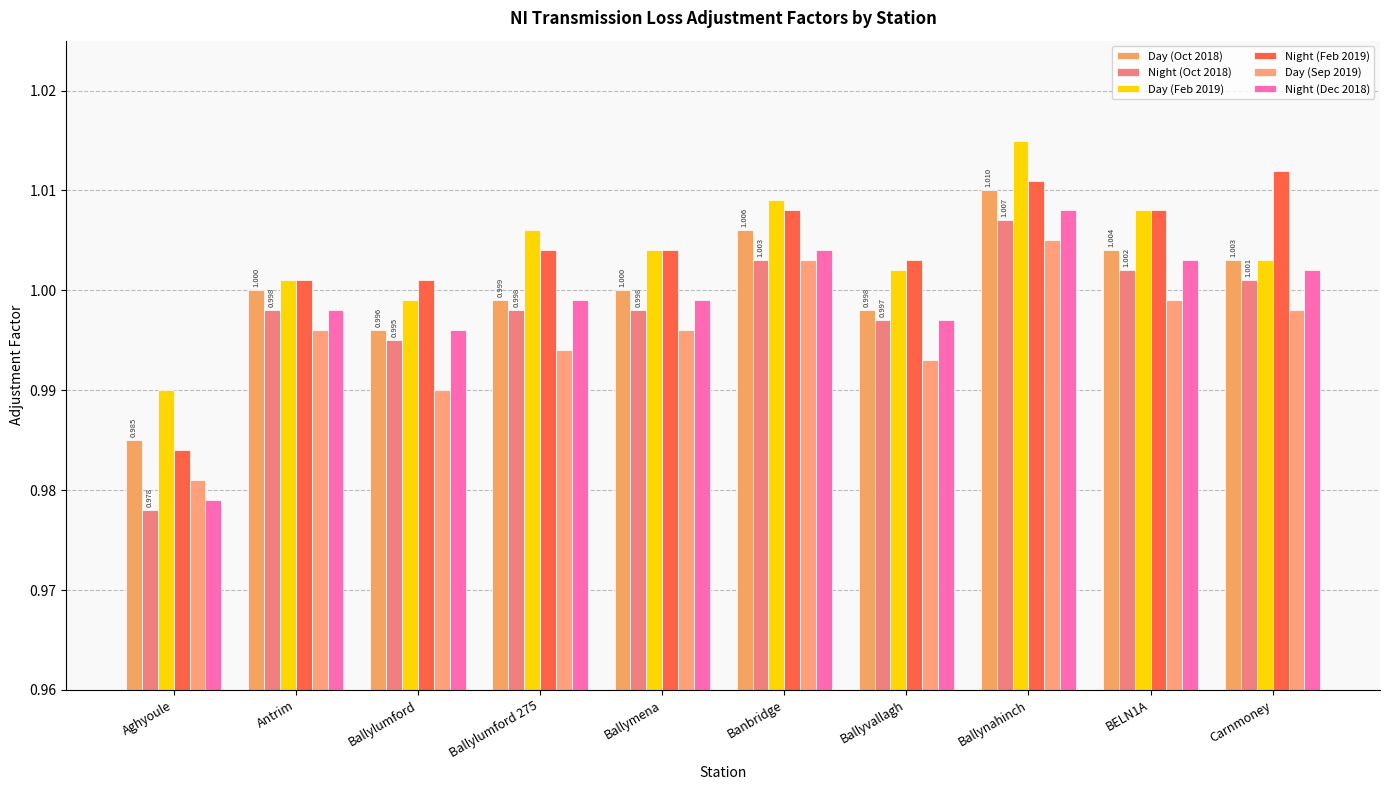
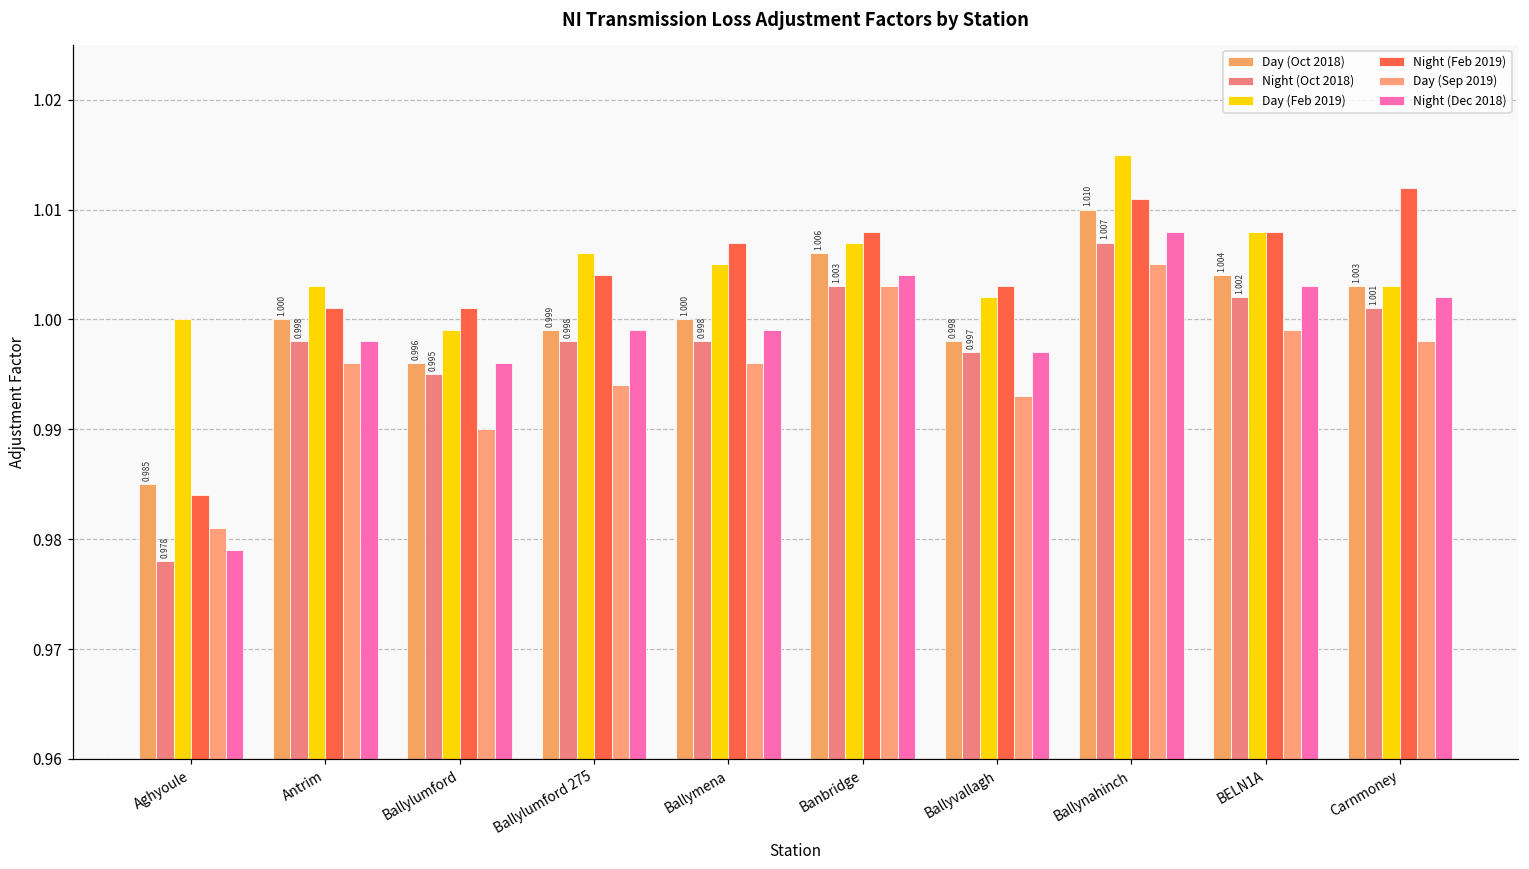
Day (Feb 2019), Aghyoule: 0.99 -> 1.00
Day (Feb 2019), Antrim: 1.001 -> 1.003
Day (Feb 2019), Ballymena: 1.004 -> 1.005
Night (Feb 2019), Ballymena: 1.004 -> 1.007
Day (Feb 2019), Banbridge: 1.009 -> 1.007
